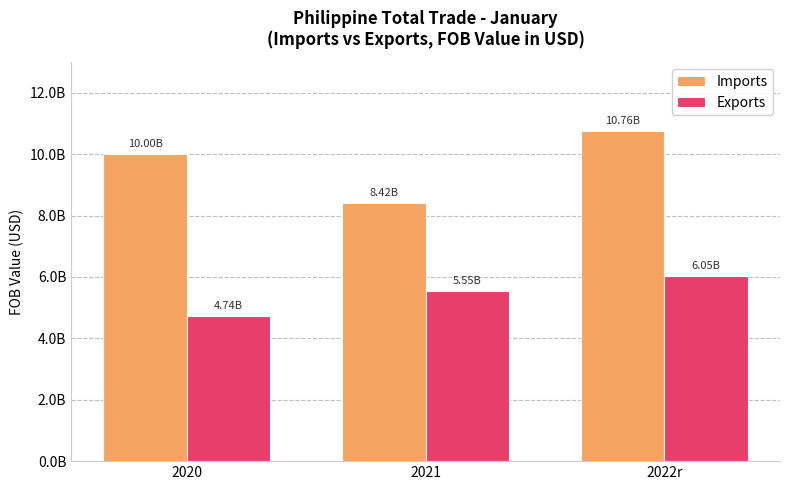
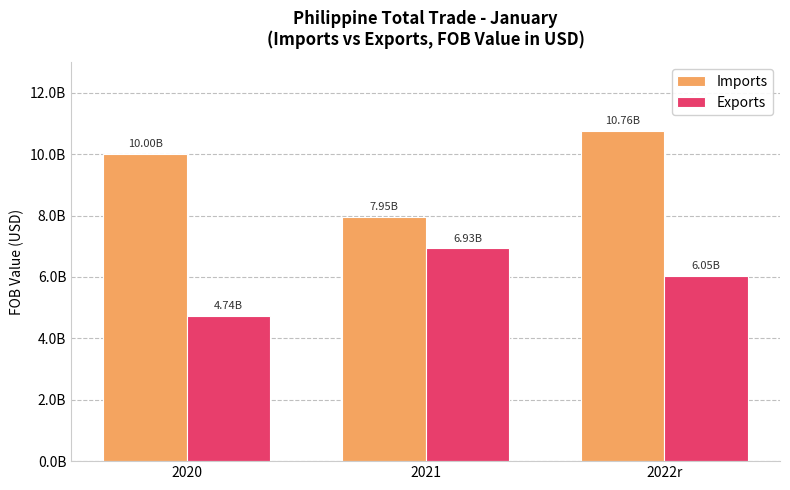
Imports, 2021: 8.42B -> 7.95B
Exports, 2021: 5.55B -> 6.93B
